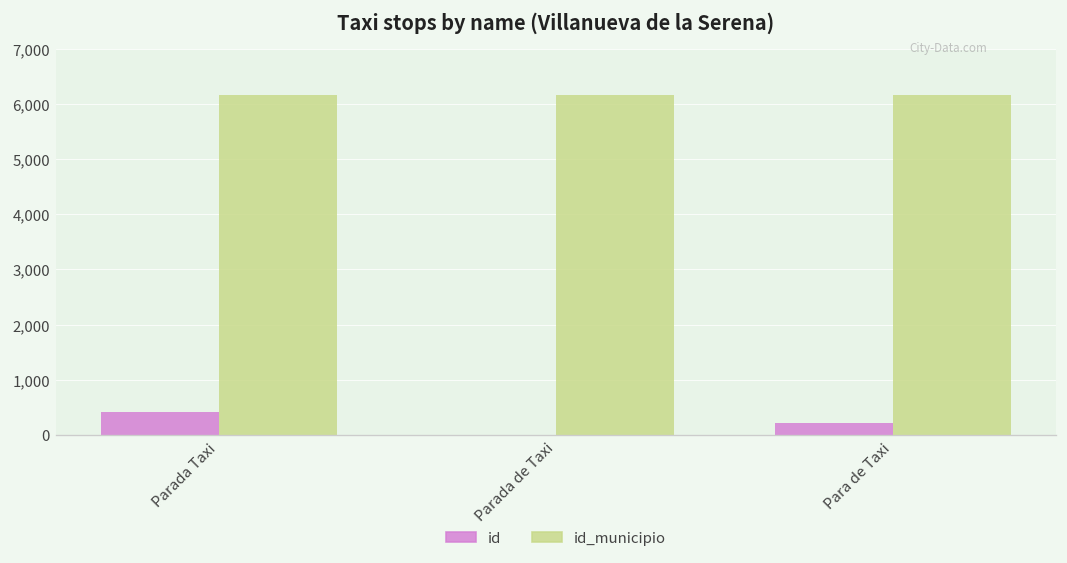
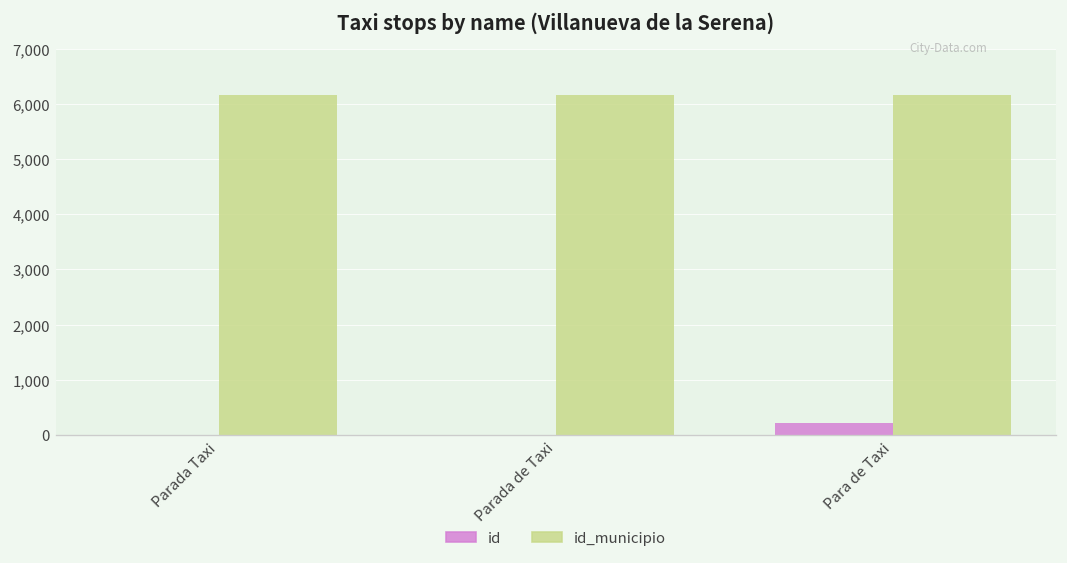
id, Parada Taxi: 400 -> 0
